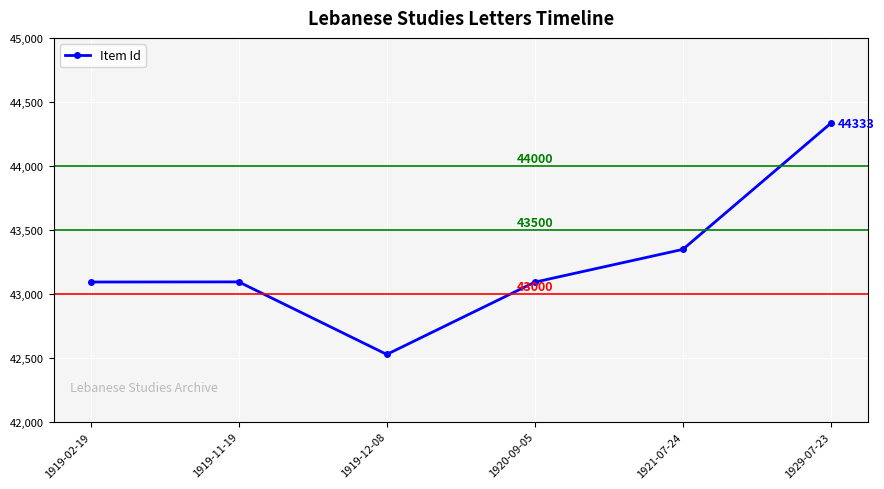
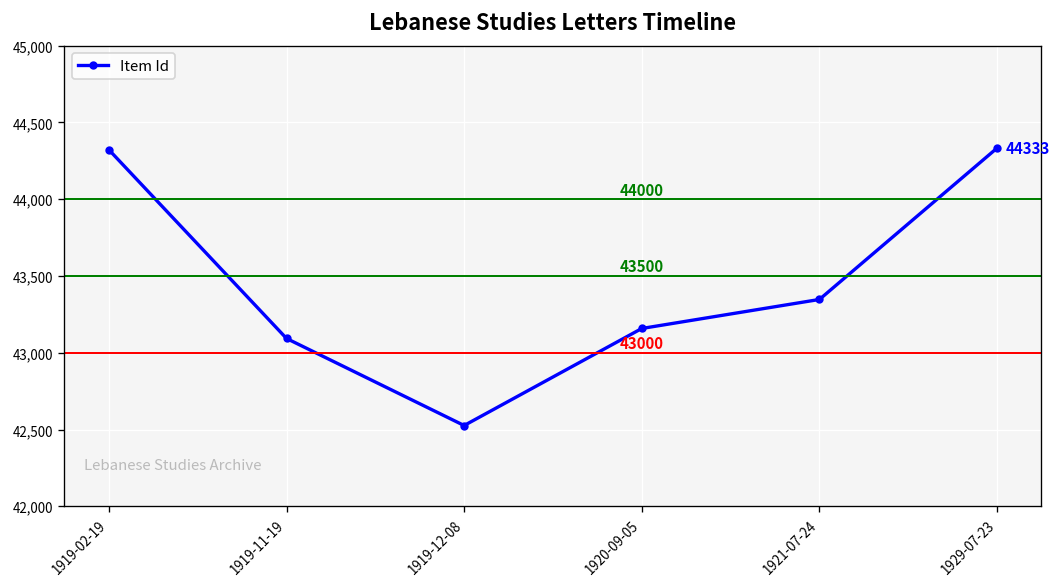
1919-02-19: 43,090 -> 44,320
1920-09-05: 43,090 -> 43,160
